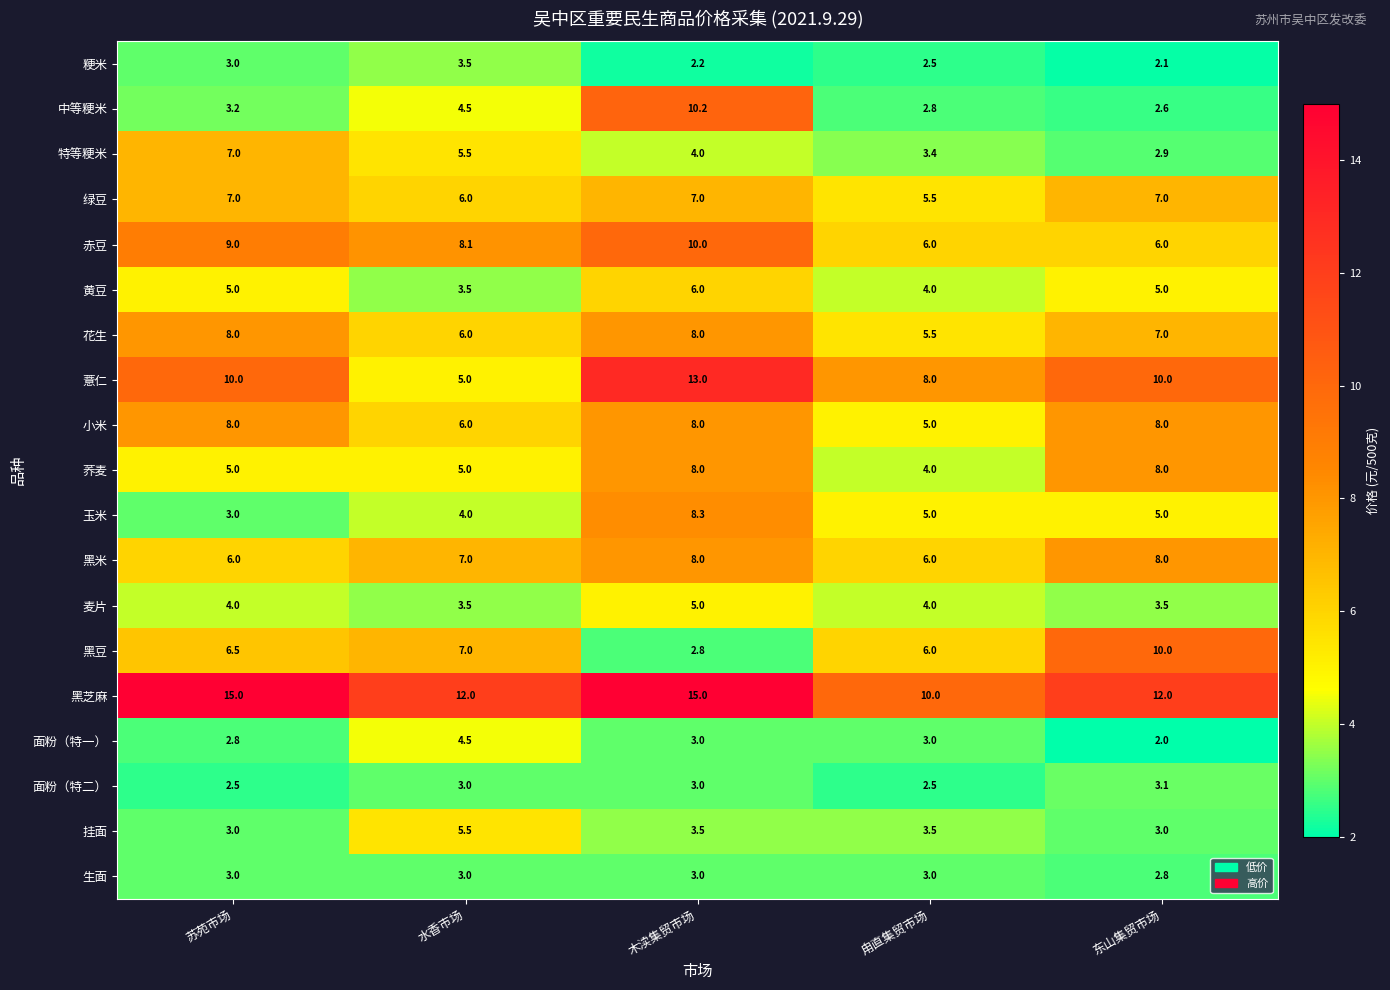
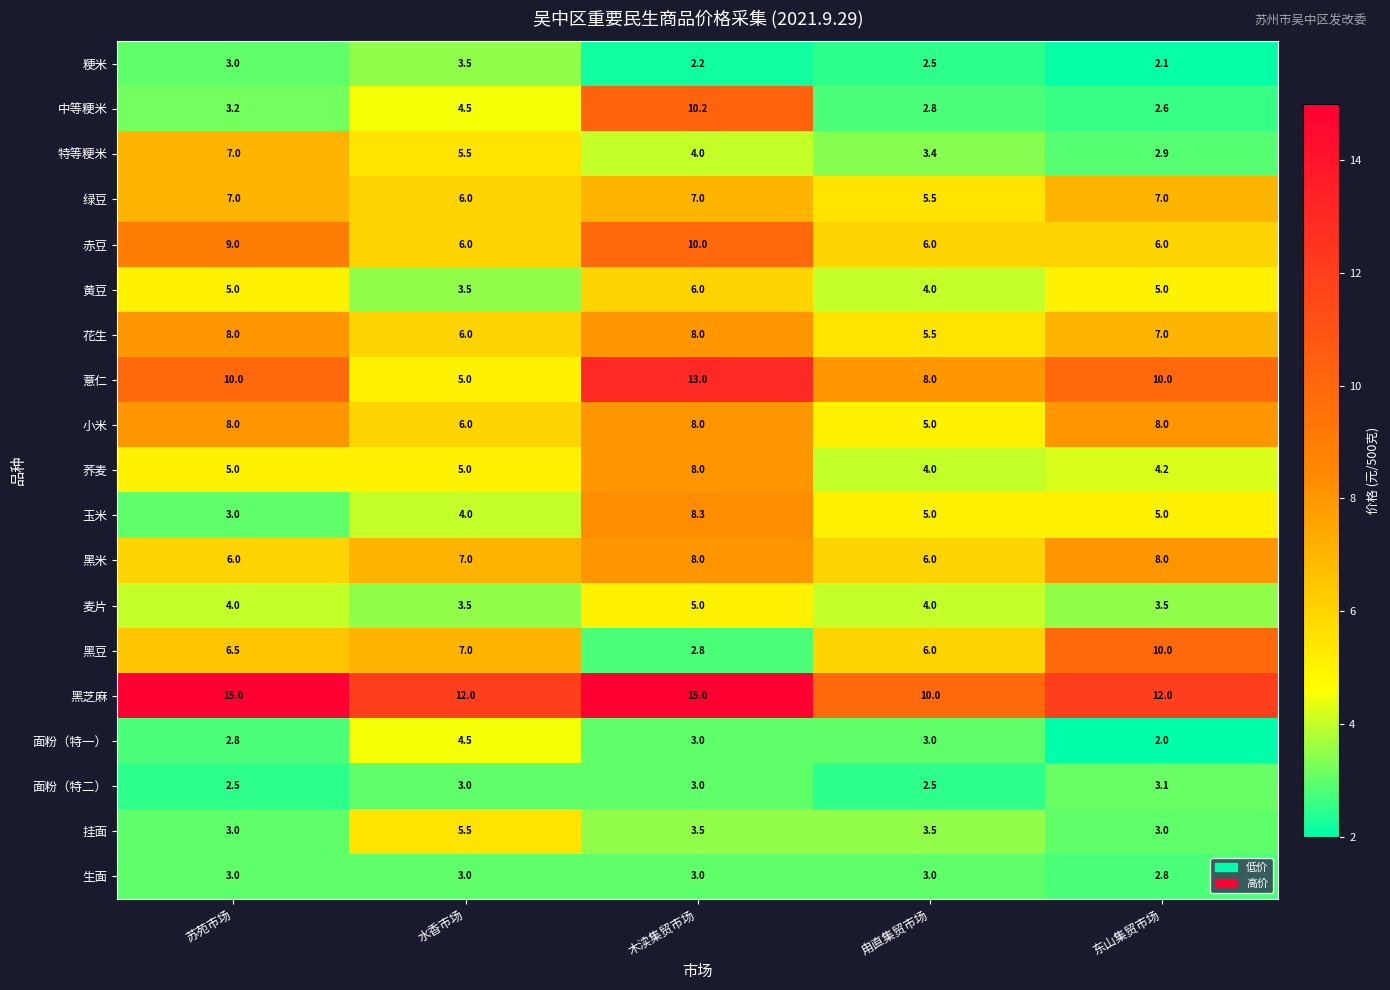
赤豆, 水香市场: 8.1 -> 6.0
荞麦, 东山集贸市场: 8.0 -> 4.2
